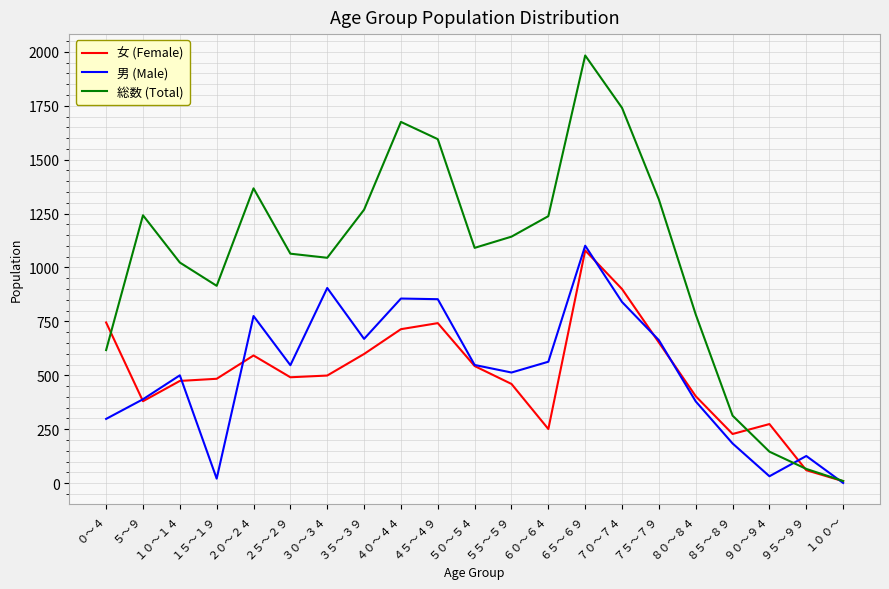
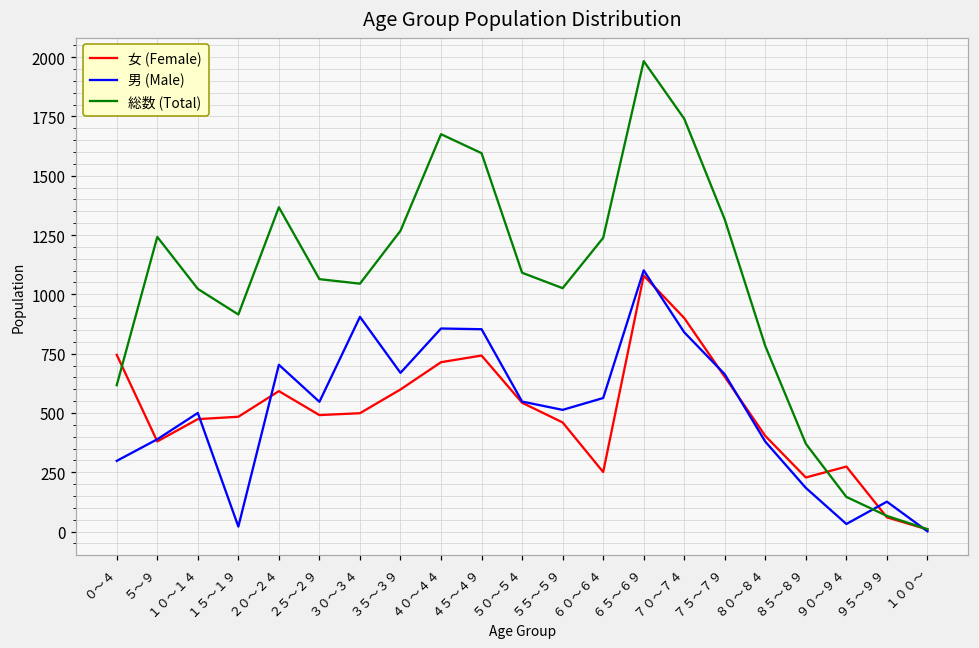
男 (Male), ２０～２４: 780 -> 700
総数 (Total), ５５～５９: 1140 -> 1030
総数 (Total), ８５～８９: 310 -> 370
